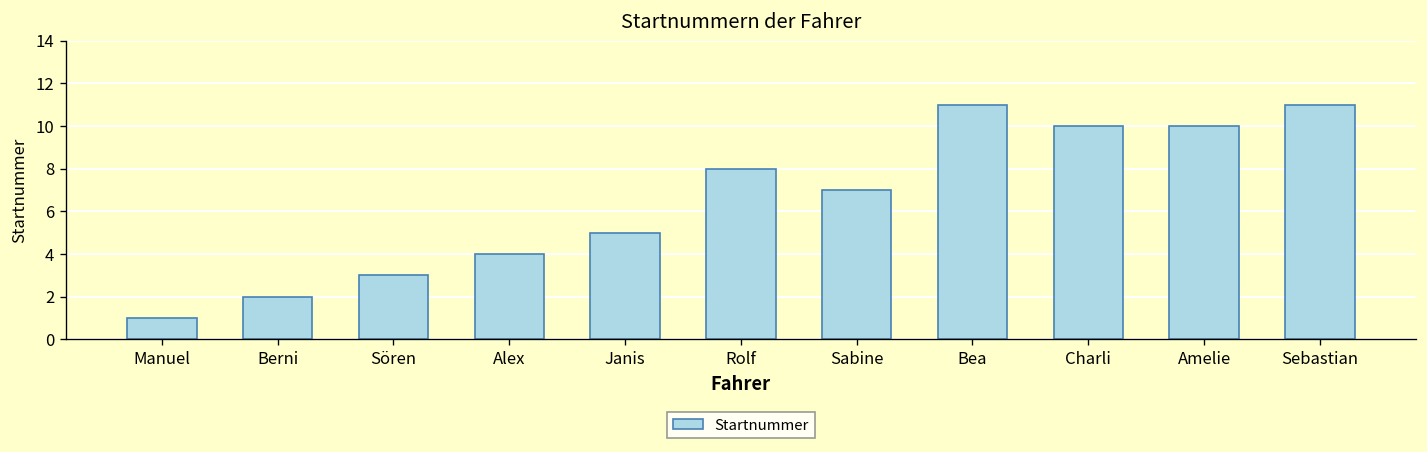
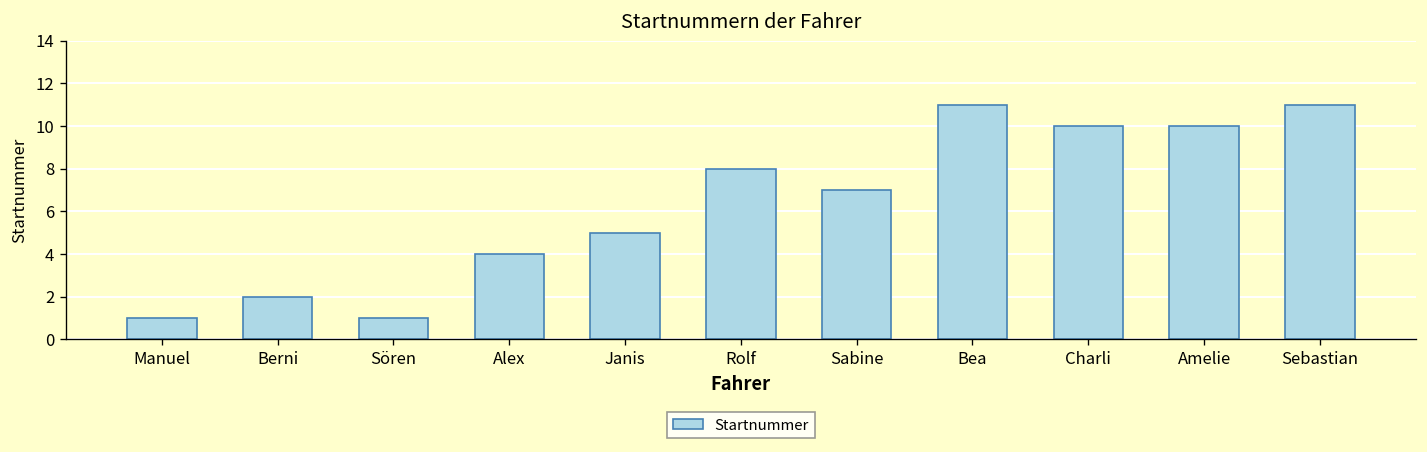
Sören: 3 -> 1
